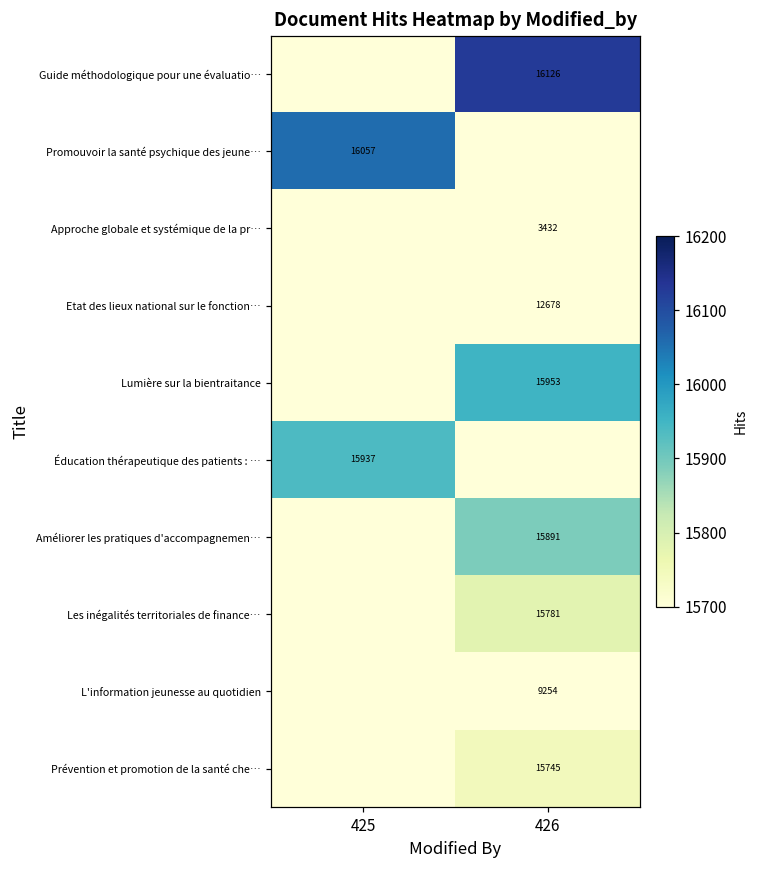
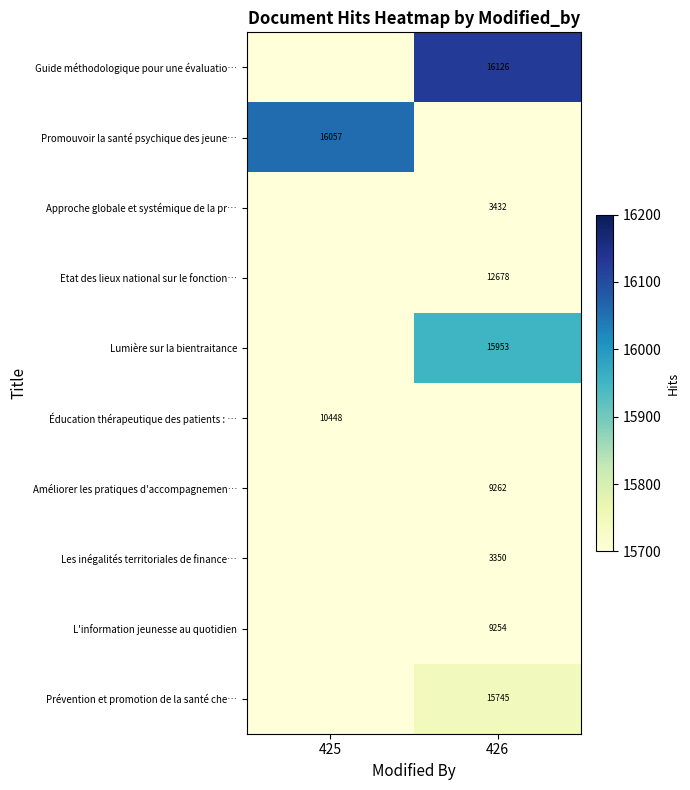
Éducation thérapeutique des patients : …, 425: 15937 -> 10448
Améliorer les pratiques d'accompagnemen…, 426: 15891 -> 9262
Les inégalités territoriales de finance…, 426: 15781 -> 3350
